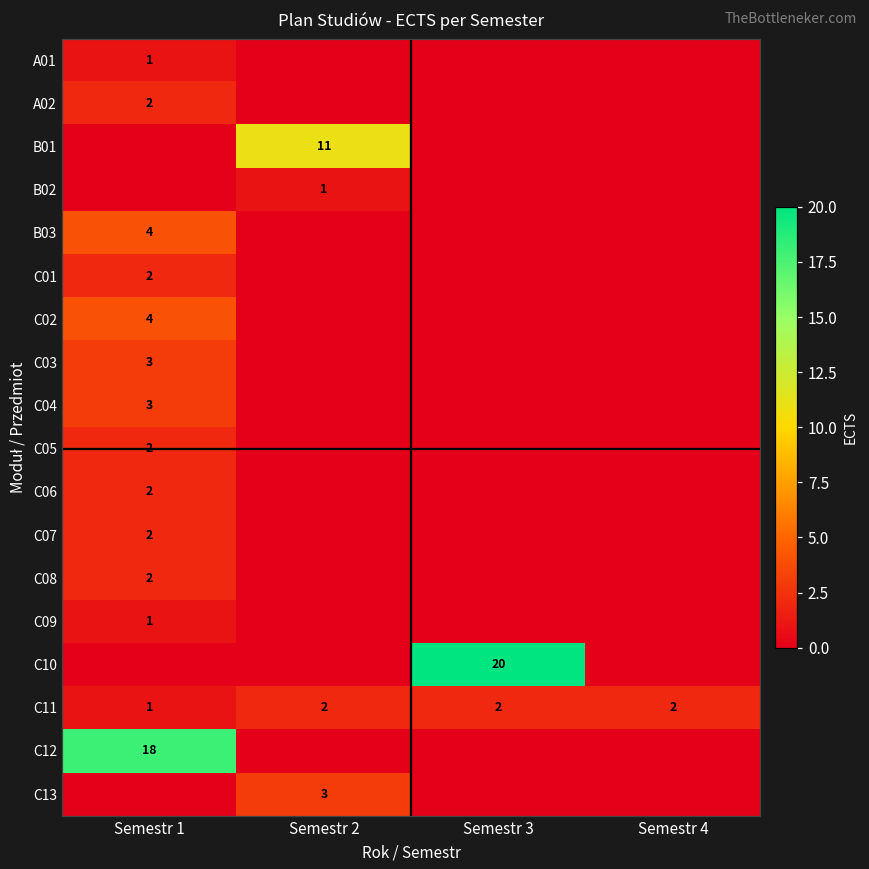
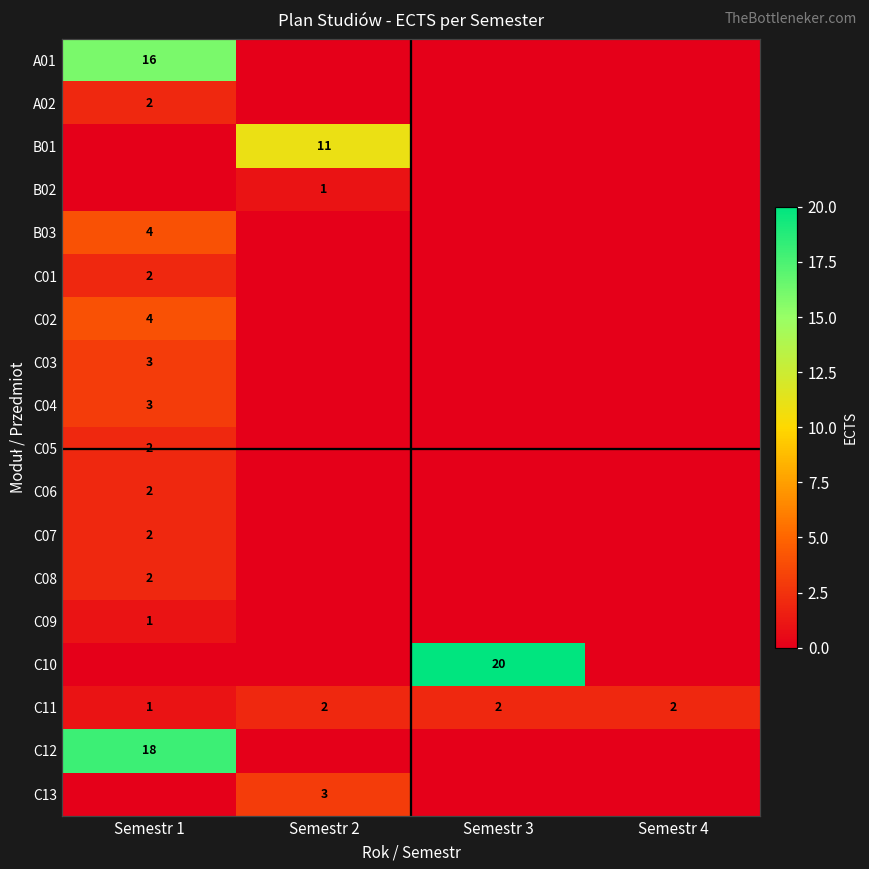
A01, Semestr 1: 1 -> 16
